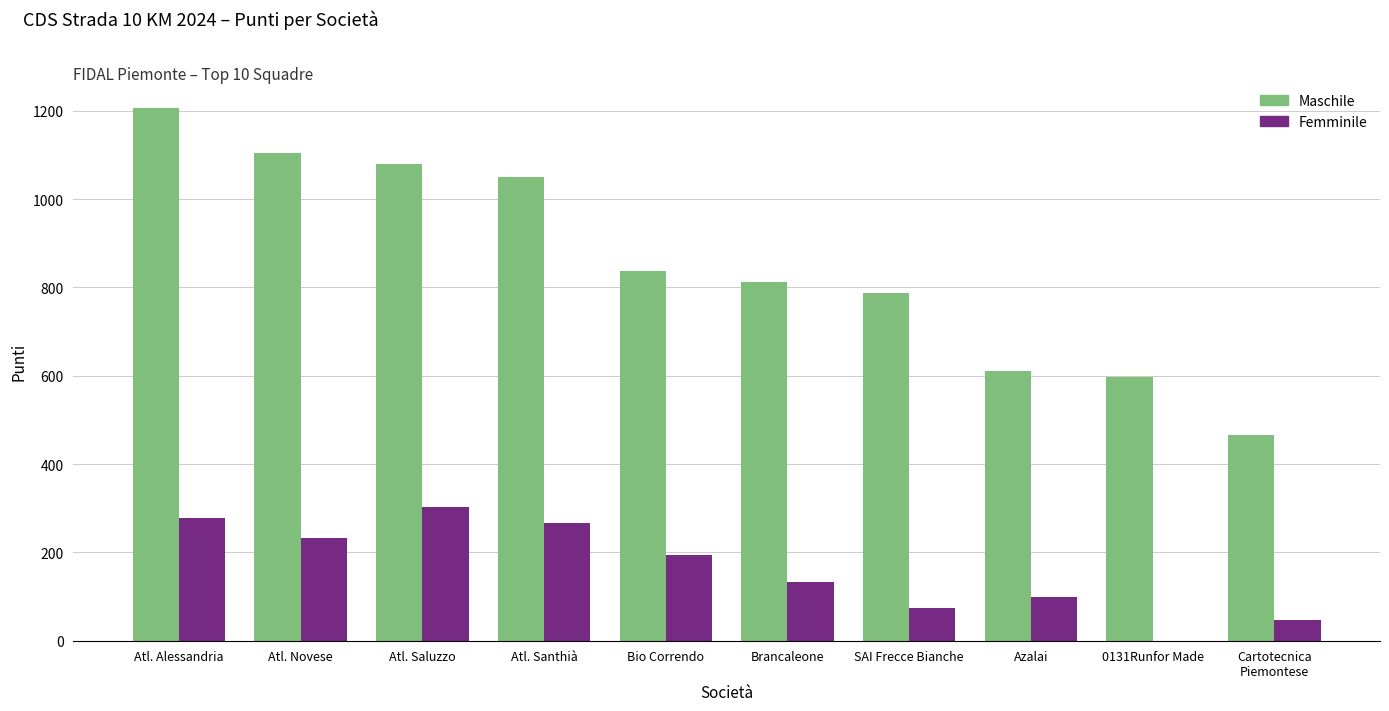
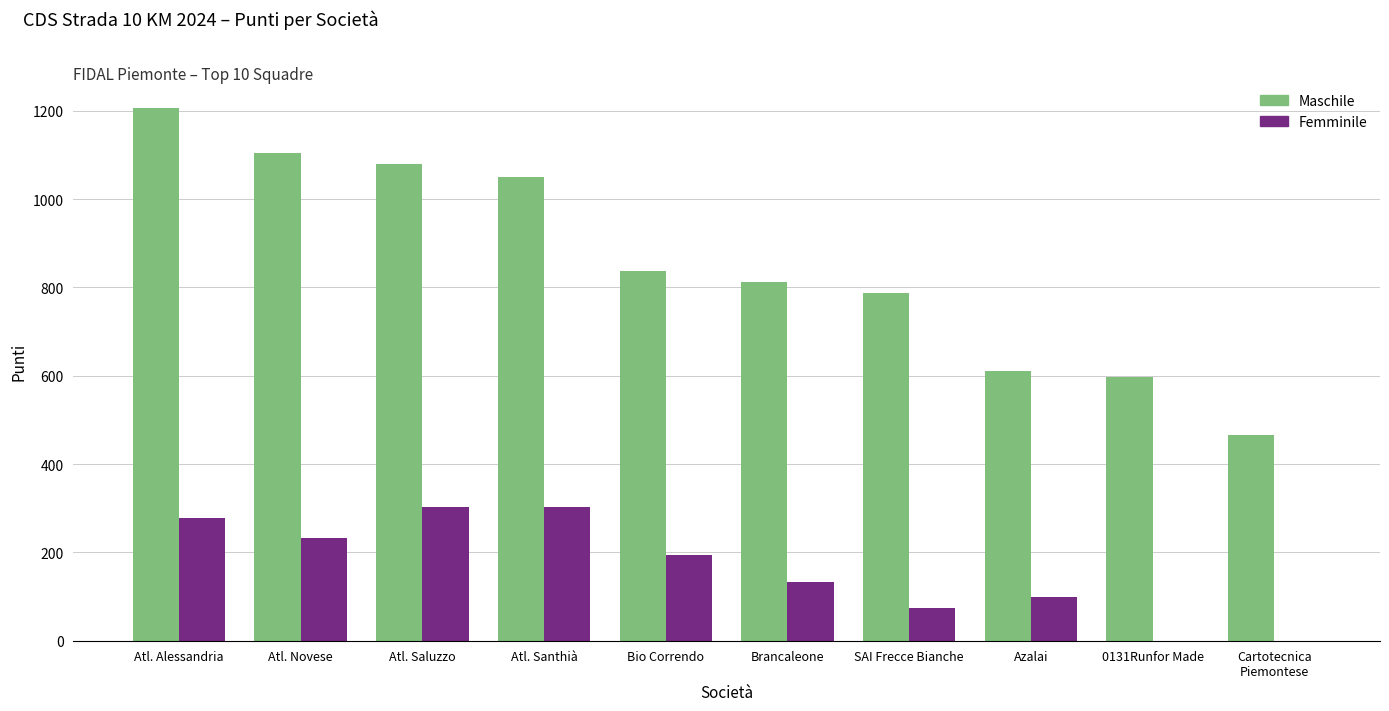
Femminile, Atl. Santhià: 270 -> 300
Femminile, Cartotecnica Piemontese: 50 -> 0
